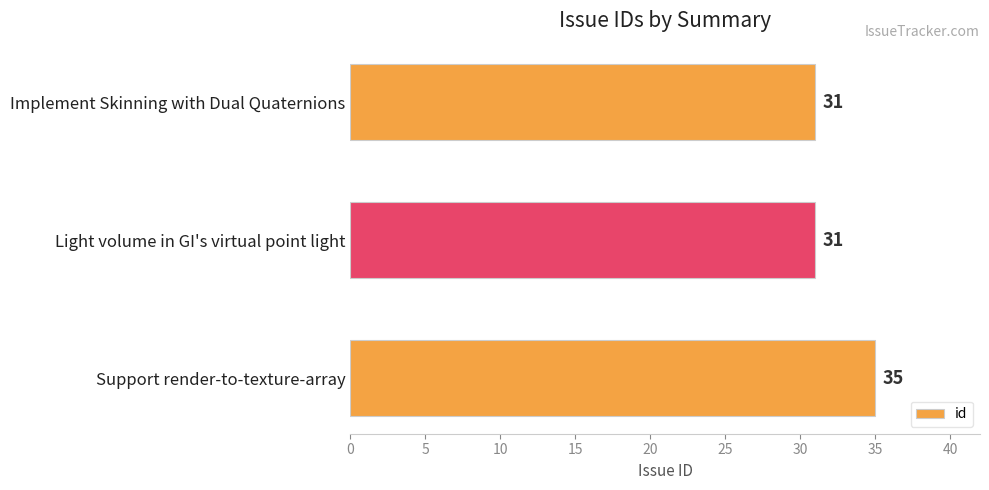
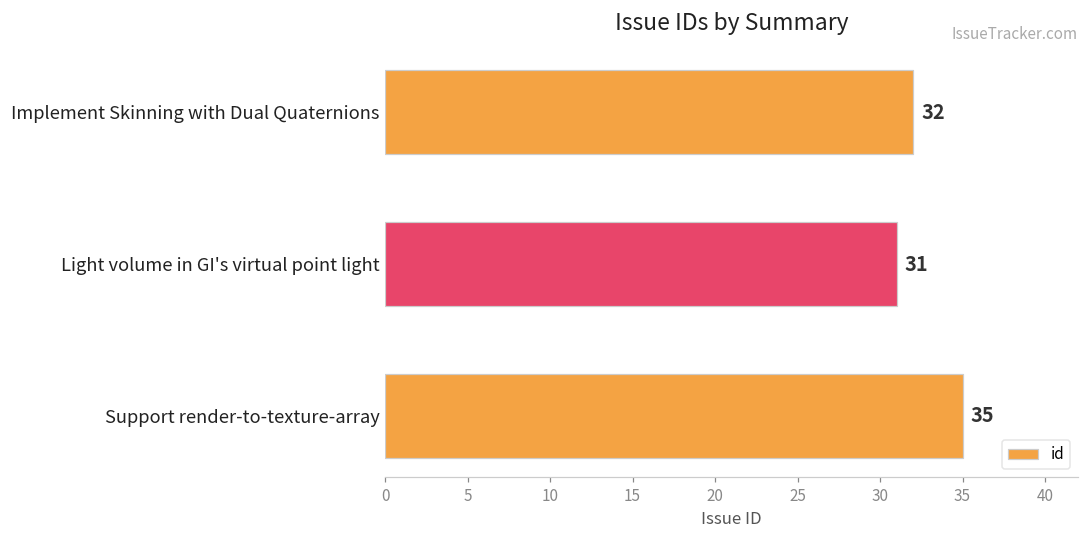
Implement Skinning with Dual Quaternions: 31 -> 32
